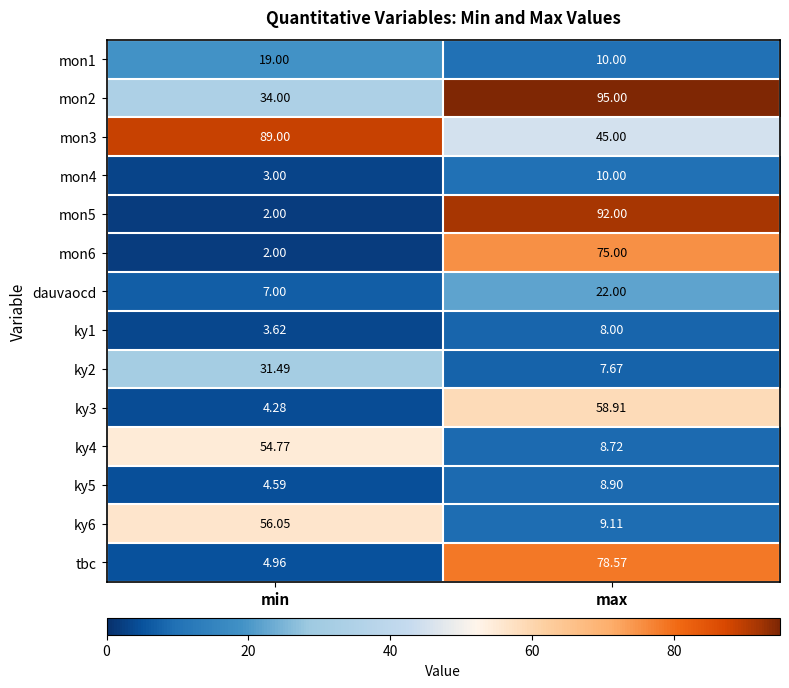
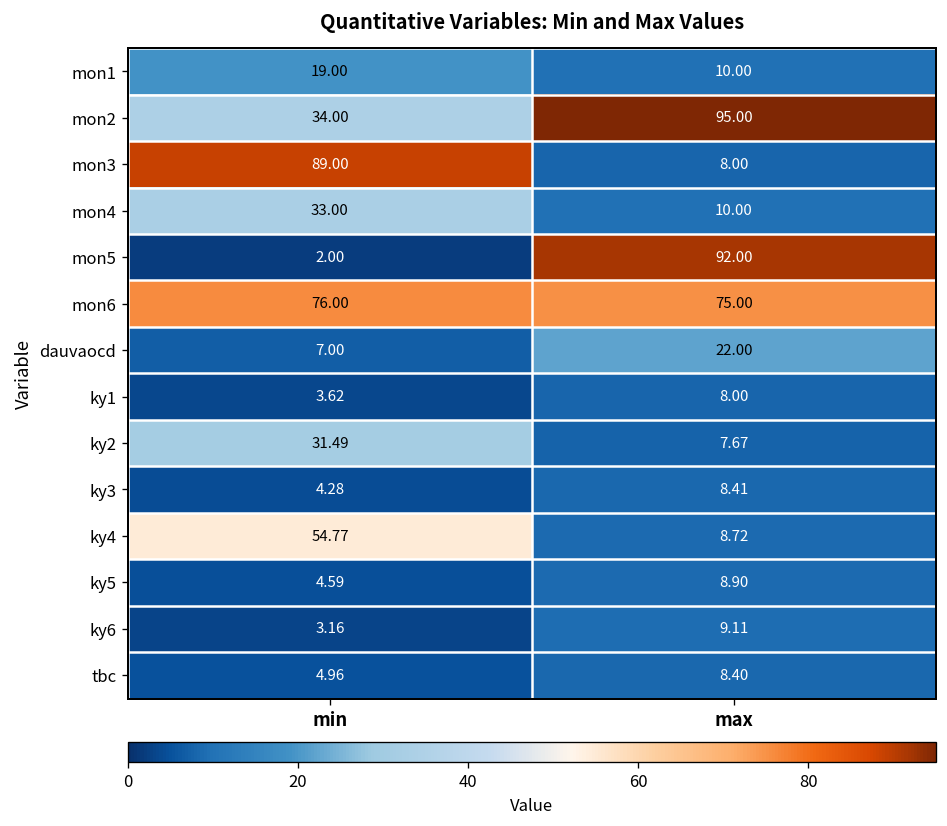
mon3, max: 45.00 -> 8.00
mon4, min: 3.00 -> 33.00
mon6, min: 2.00 -> 76.00
ky3, max: 58.91 -> 8.41
ky6, min: 56.05 -> 3.16
tbc, max: 78.57 -> 8.40
